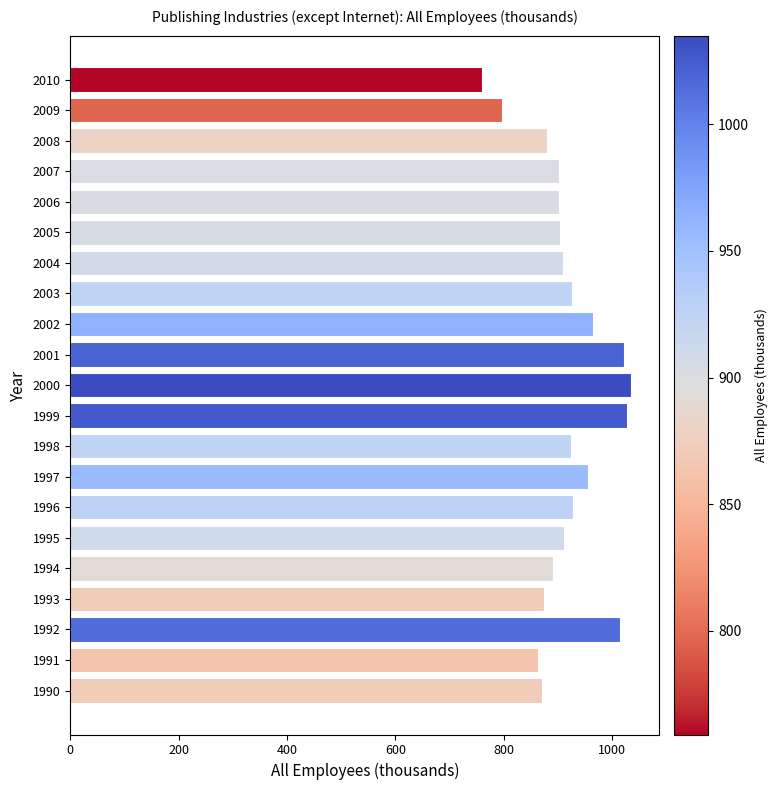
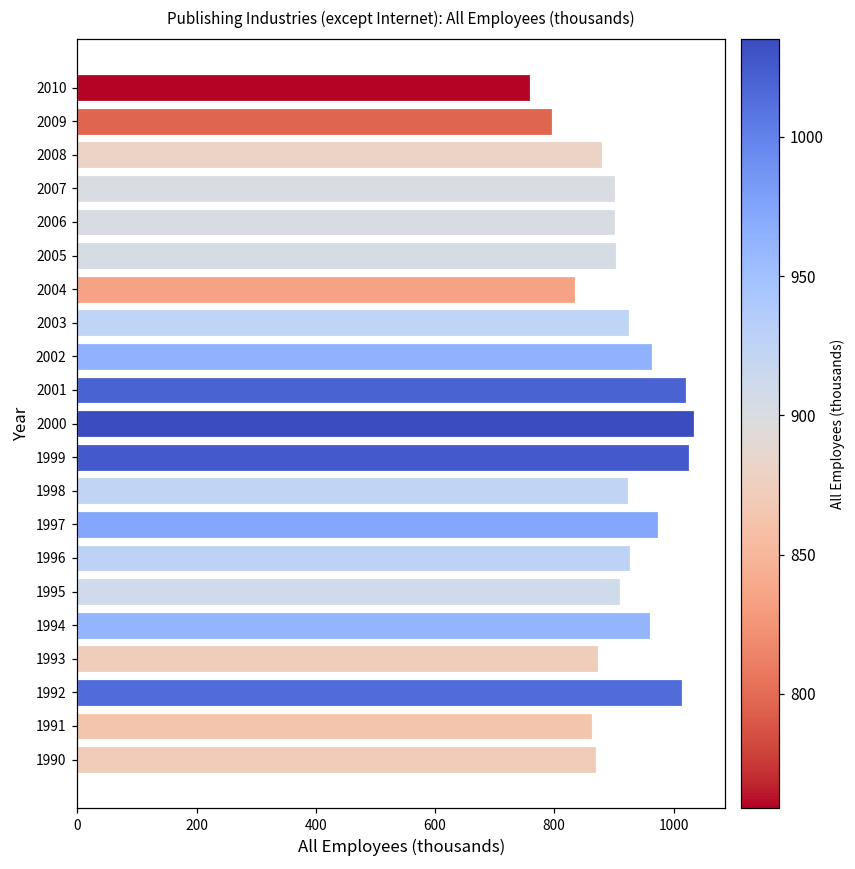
2004: 910 -> 830
1997: 960 -> 970
1994: 890 -> 960
